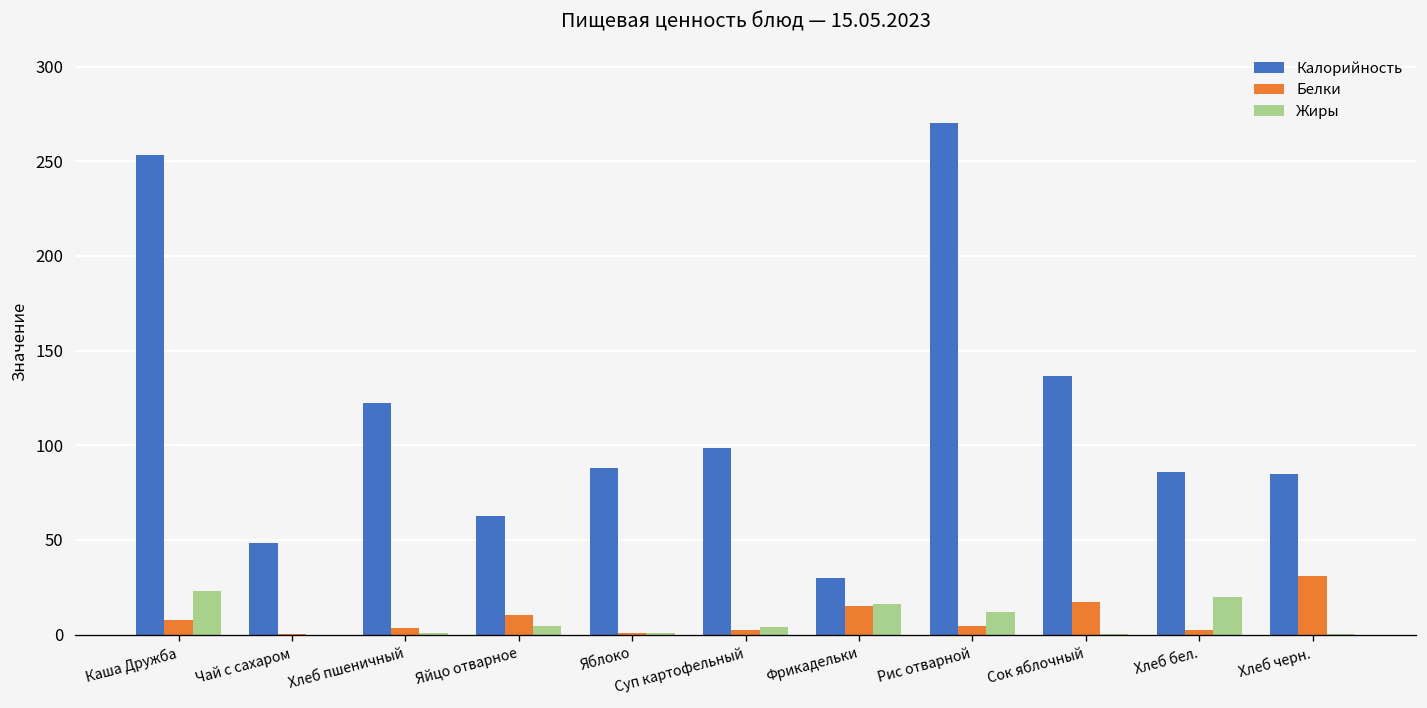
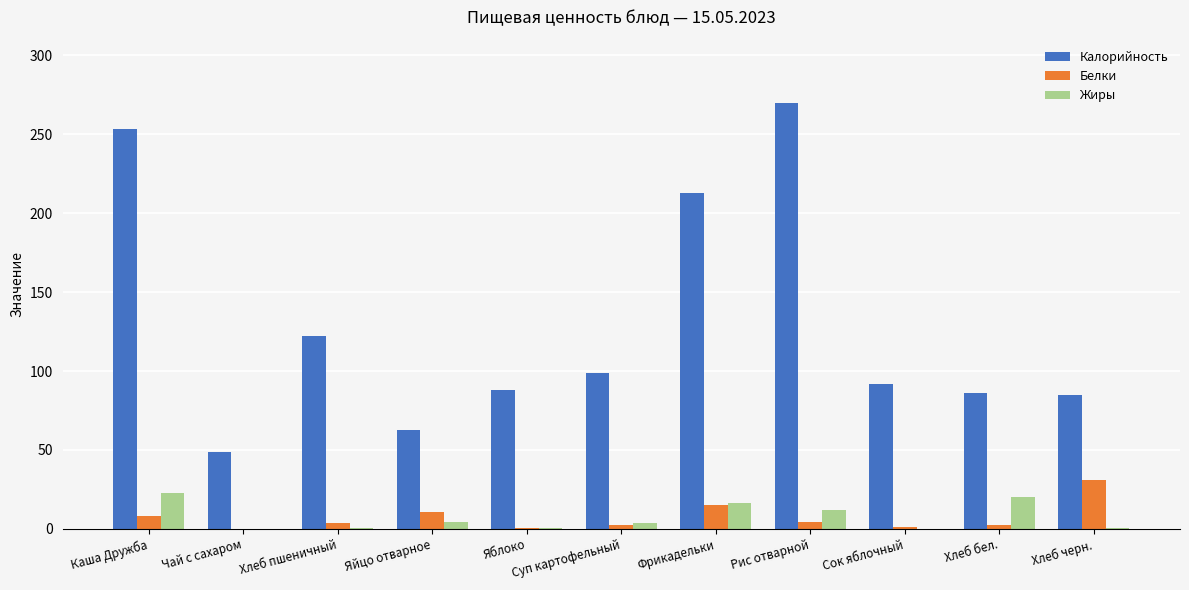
Калорийность, Фрикадельки: 30 -> 213
Калорийность, Сок яблочный: 137 -> 92
Белки, Сок яблочный: 17 -> 1
